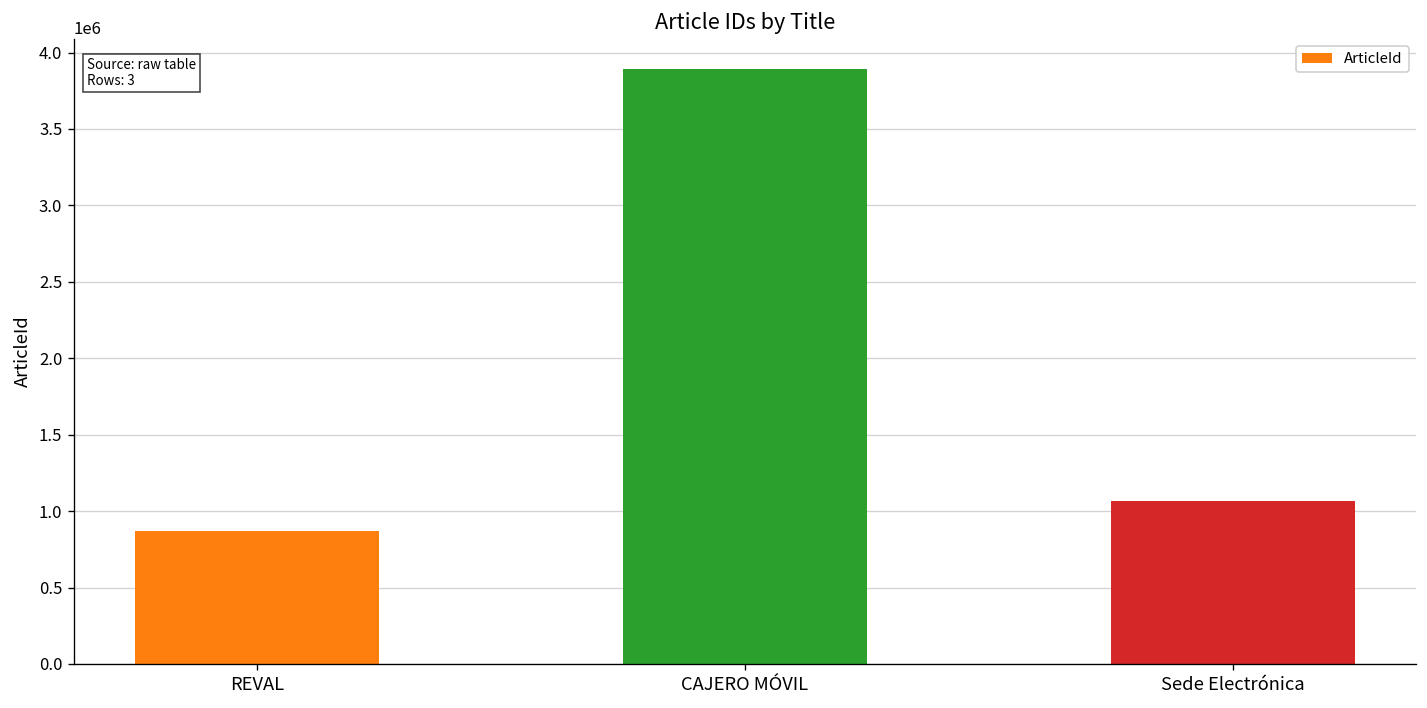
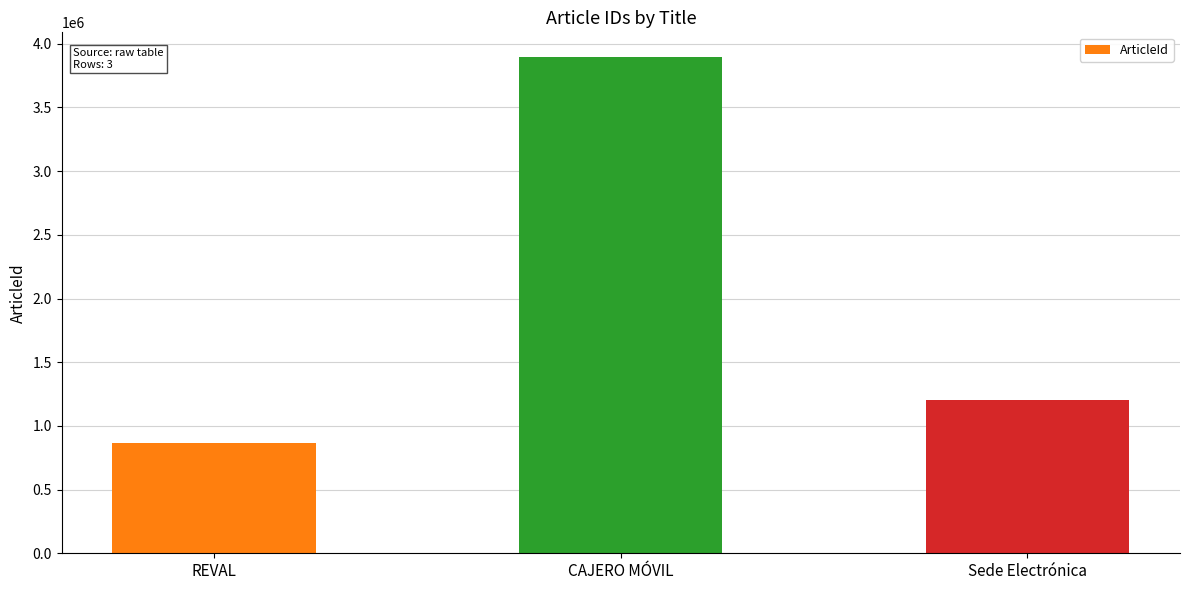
Sede Electrónica: 1070000 -> 1200000
